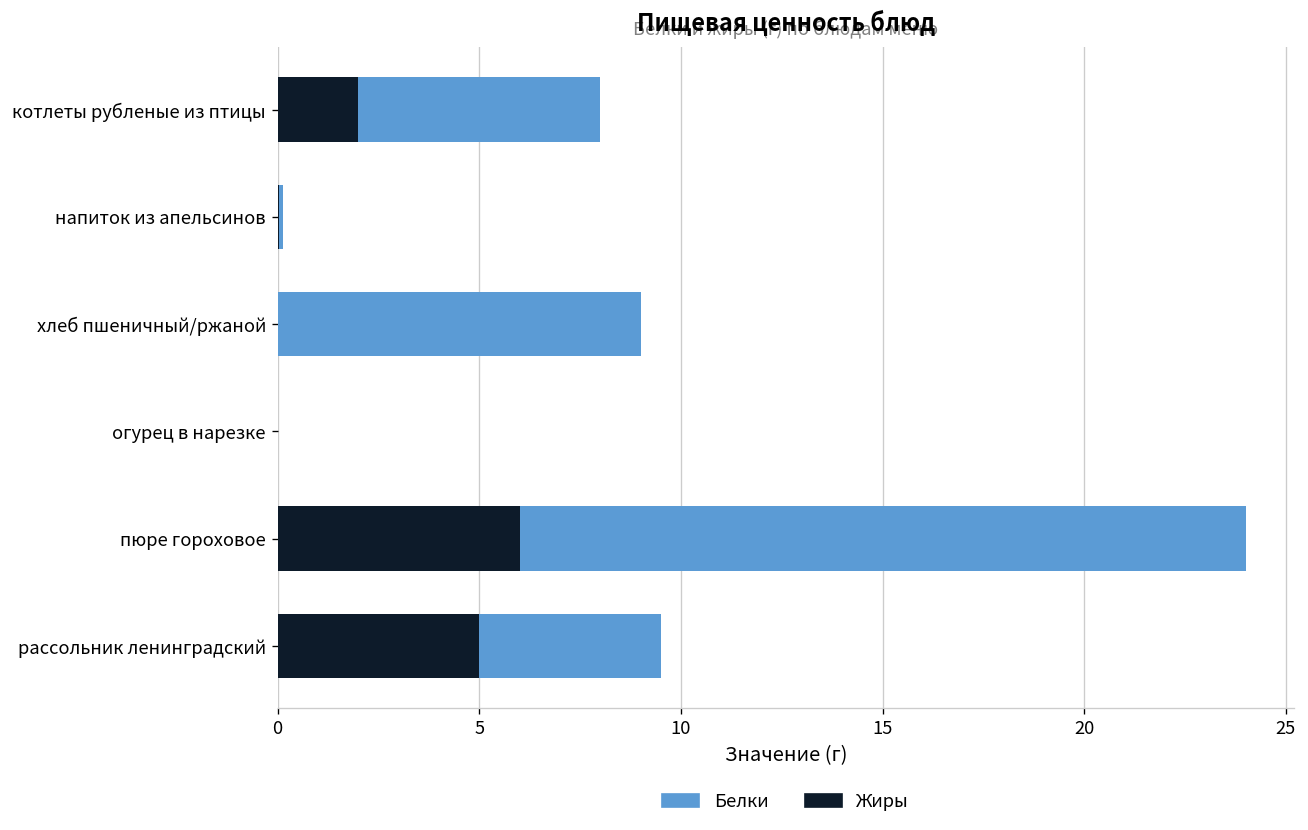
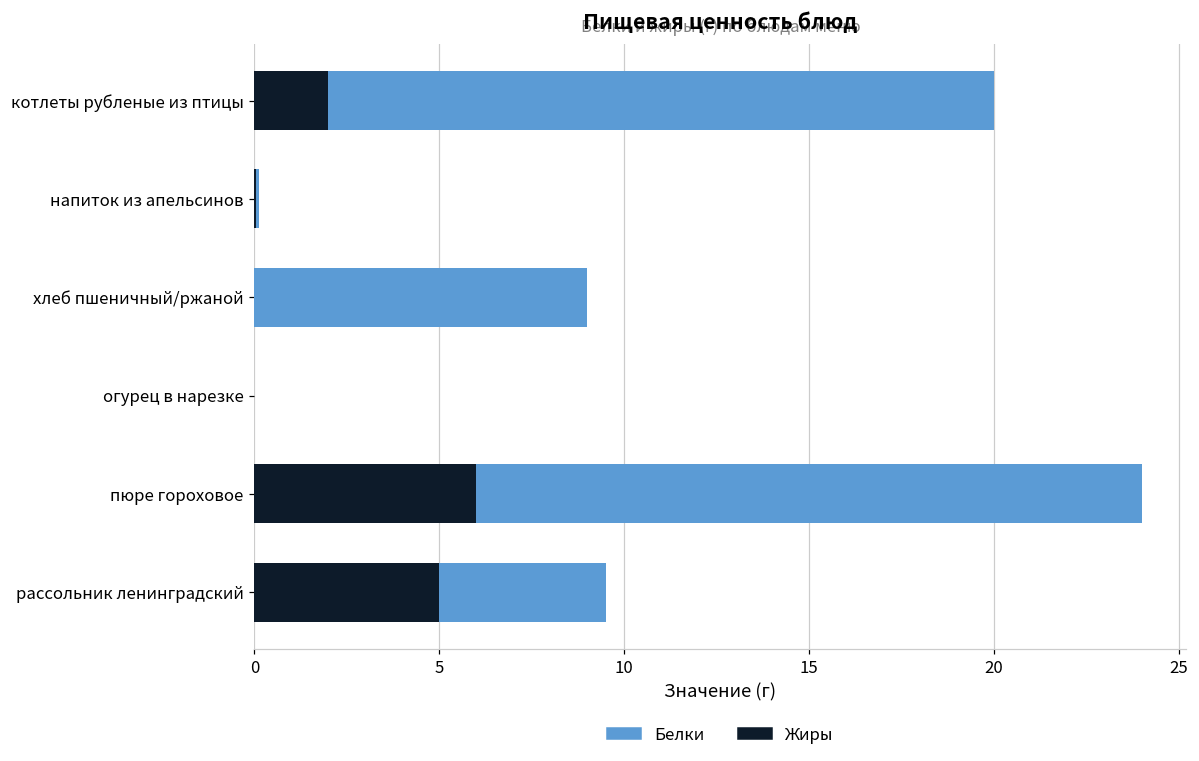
Белки, котлеты рубленые из птицы: 6 -> 18
